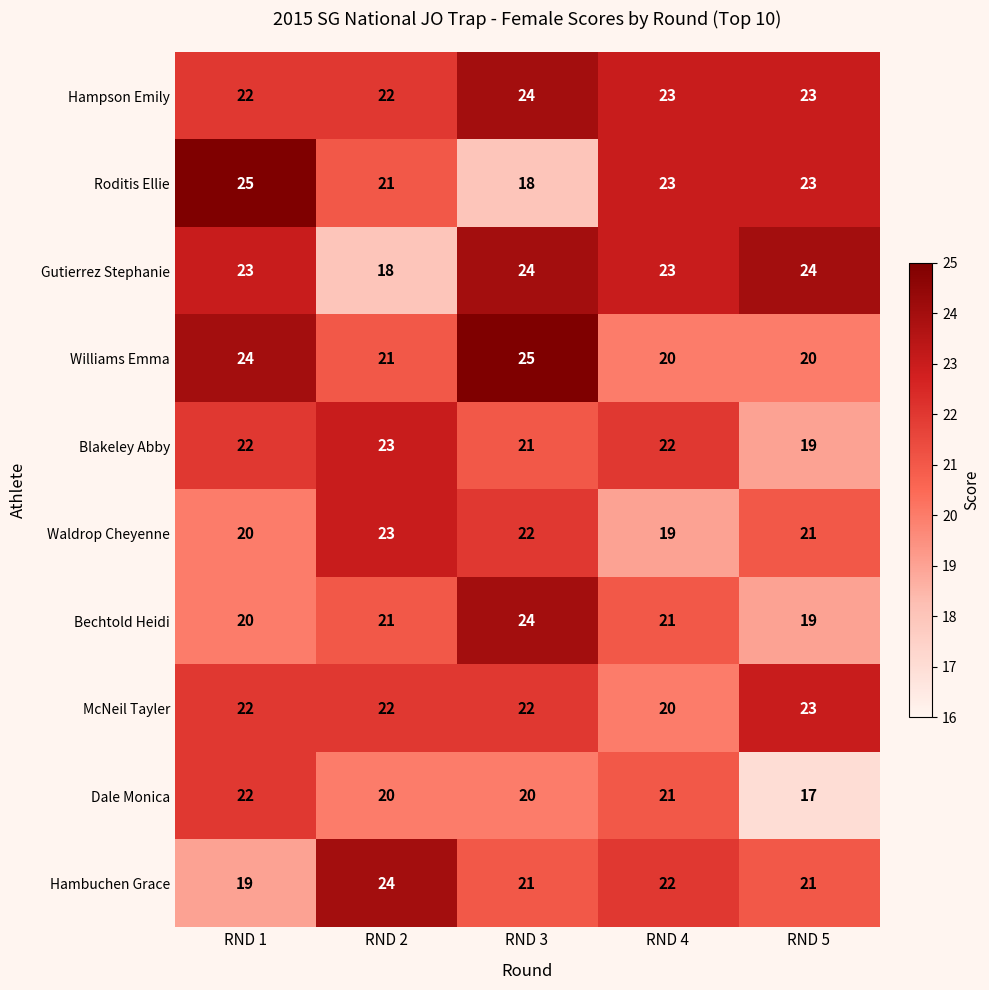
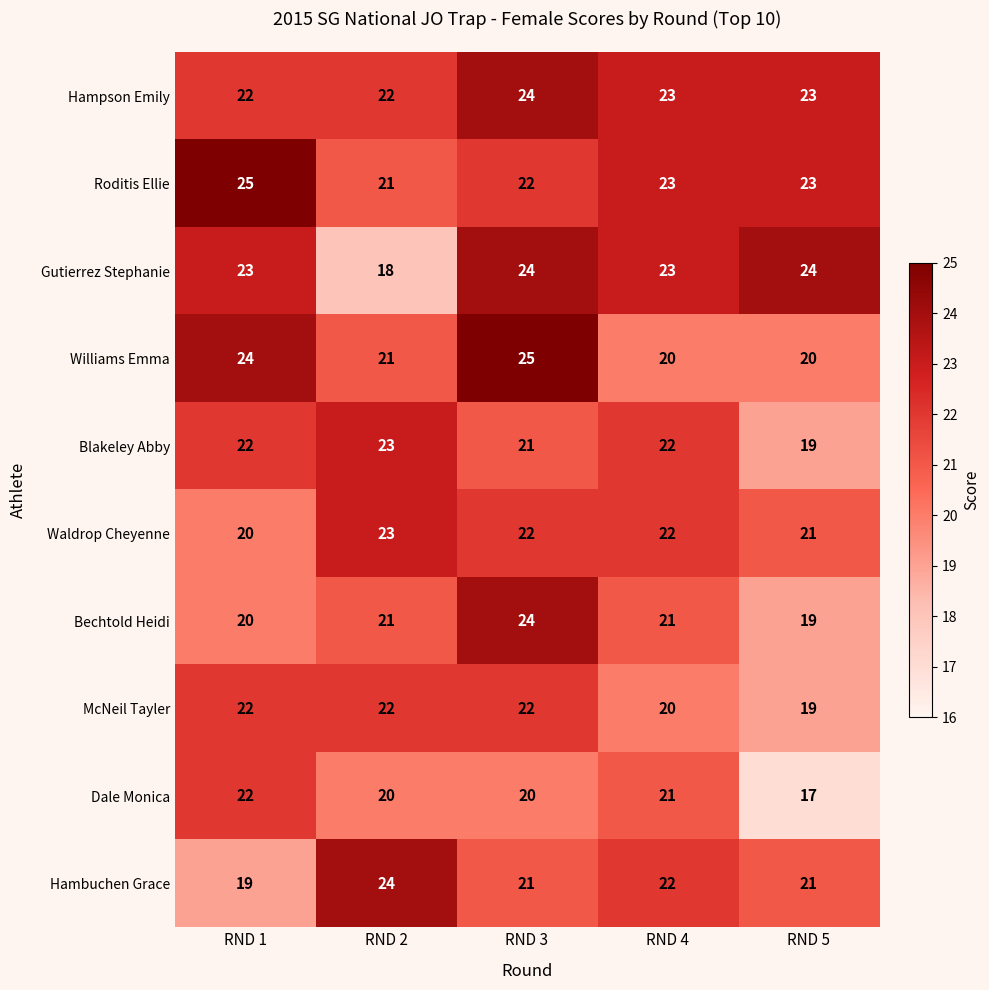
Roditis Ellie, RND 3: 18 -> 22
Waldrop Cheyenne, RND 4: 19 -> 22
McNeil Tayler, RND 5: 23 -> 19
